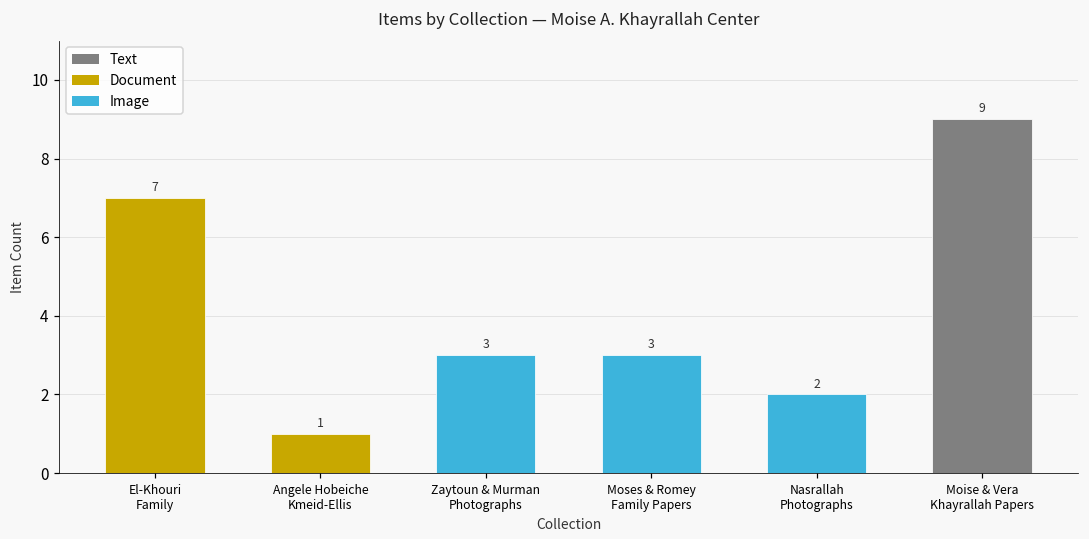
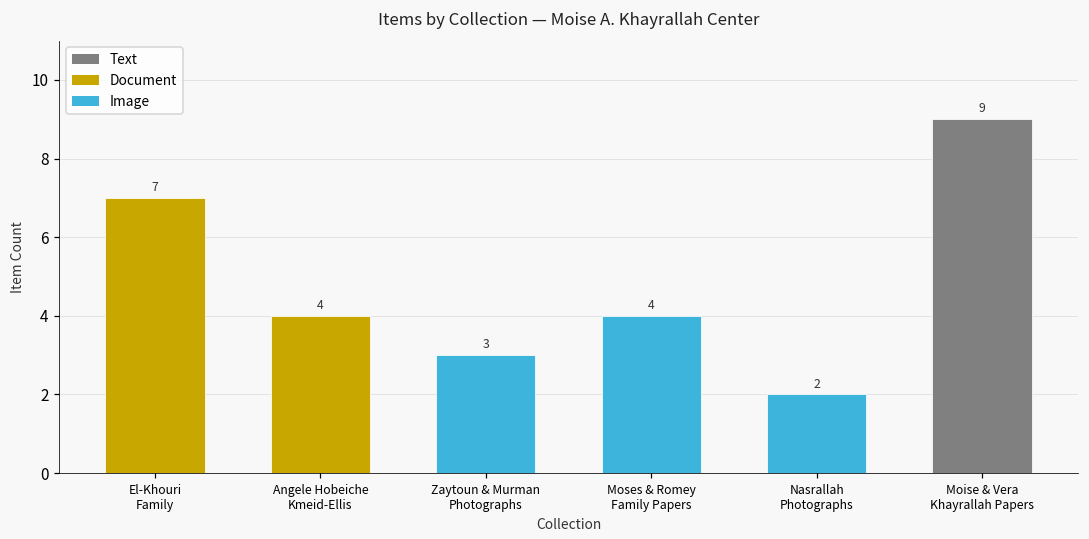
Angele Hobeiche Kmeid-Ellis: 1 -> 4
Moses & Romey Family Papers: 3 -> 4
